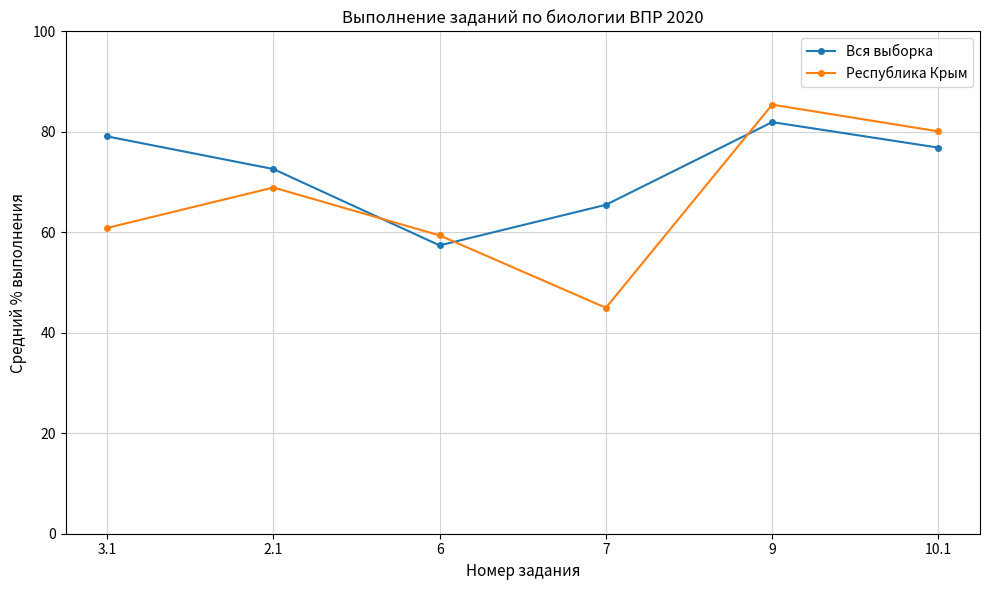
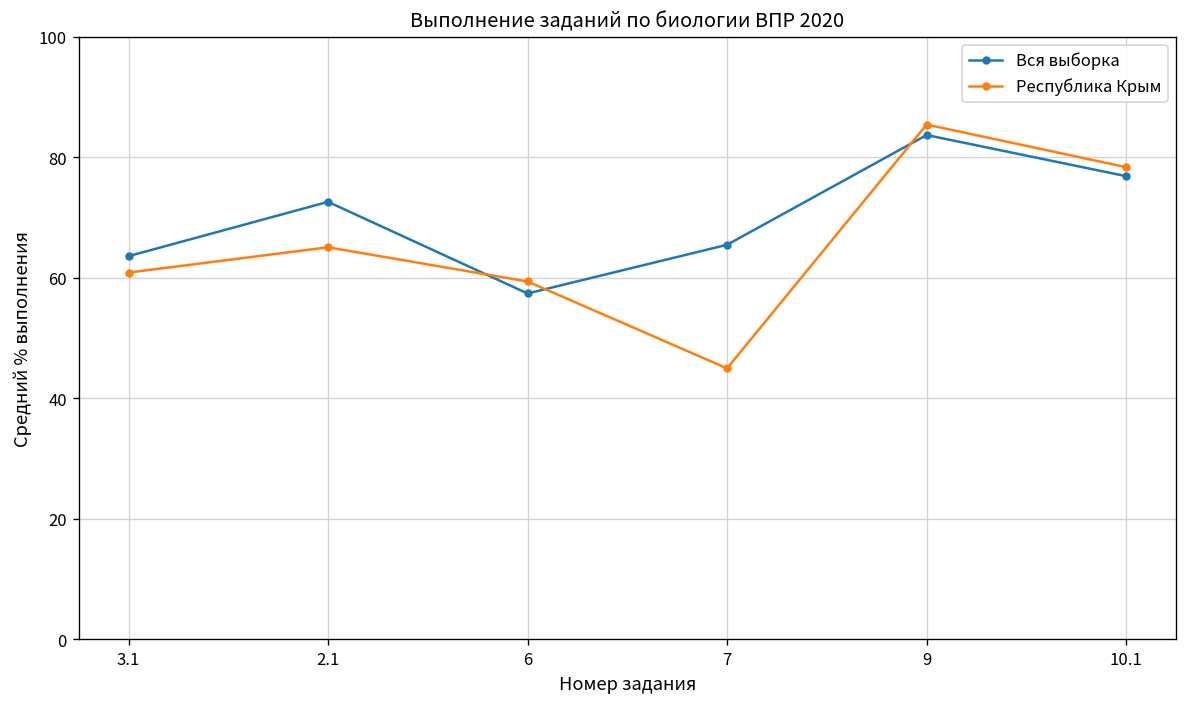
Вся выборка, 3.1: 79 -> 64
Республика Крым, 2.1: 69 -> 65
Вся выборка, 9: 82 -> 84
Республика Крым, 10.1: 80 -> 78
